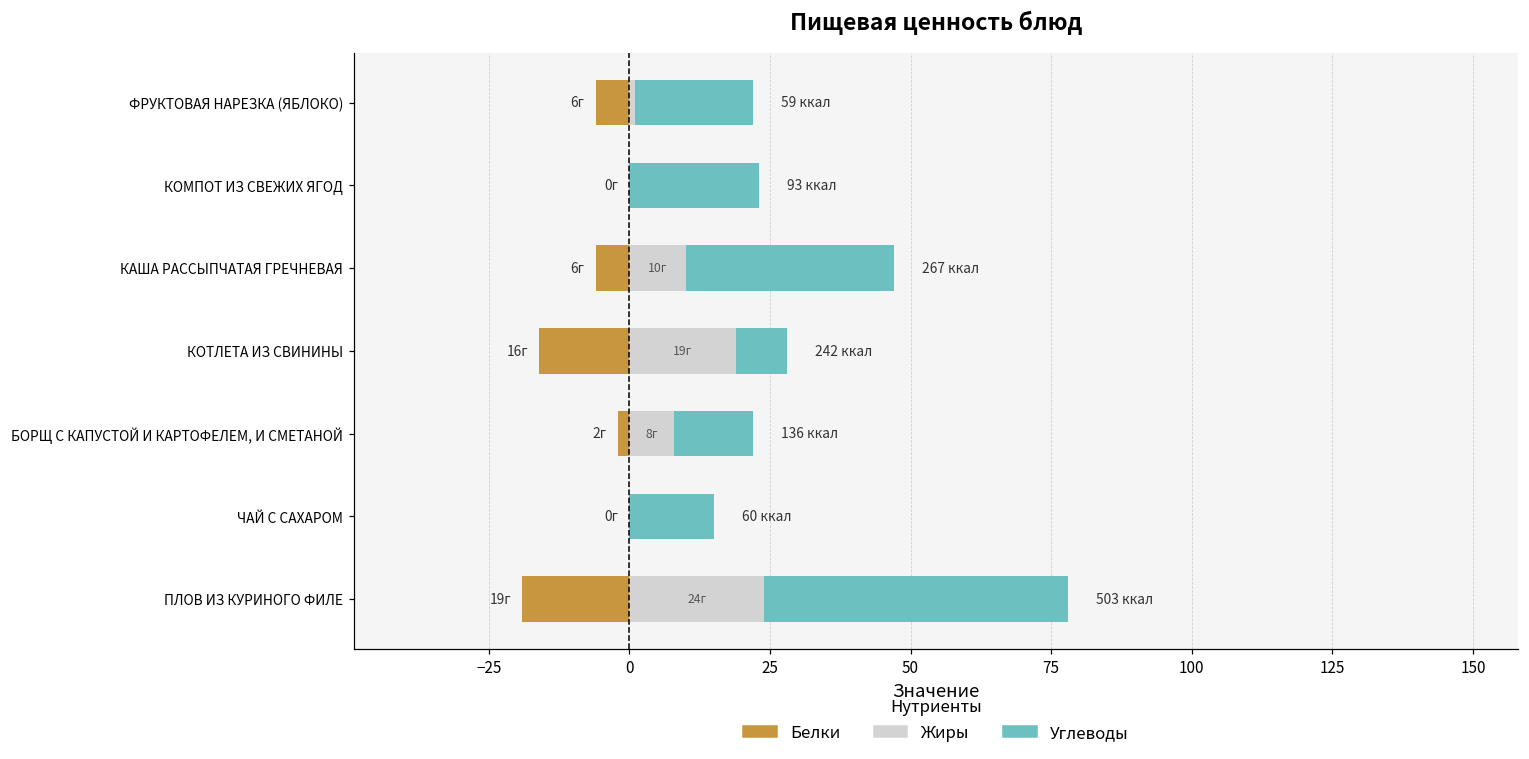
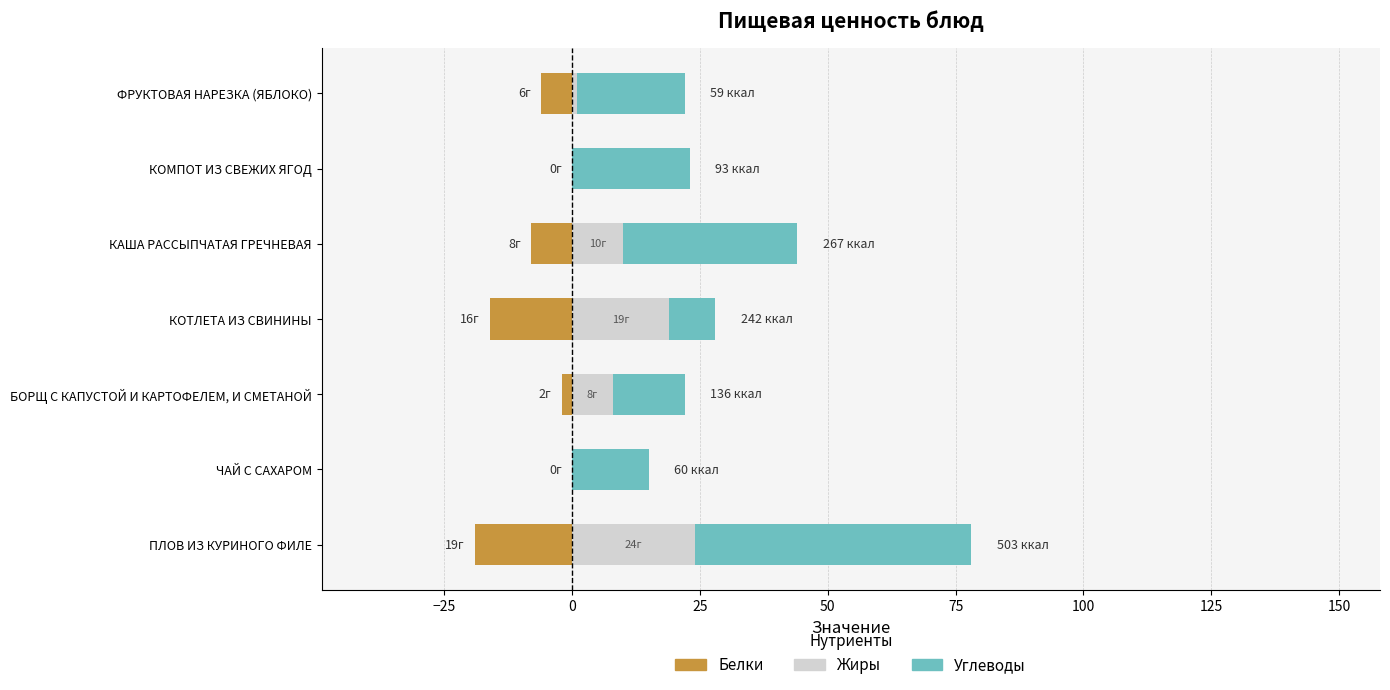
Белки, КАША РАССЫПЧАТАЯ ГРЕЧНЕВАЯ: 6г -> 8г
Углеводы, КАША РАССЫПЧАТАЯ ГРЕЧНЕВАЯ: 37 -> 34
